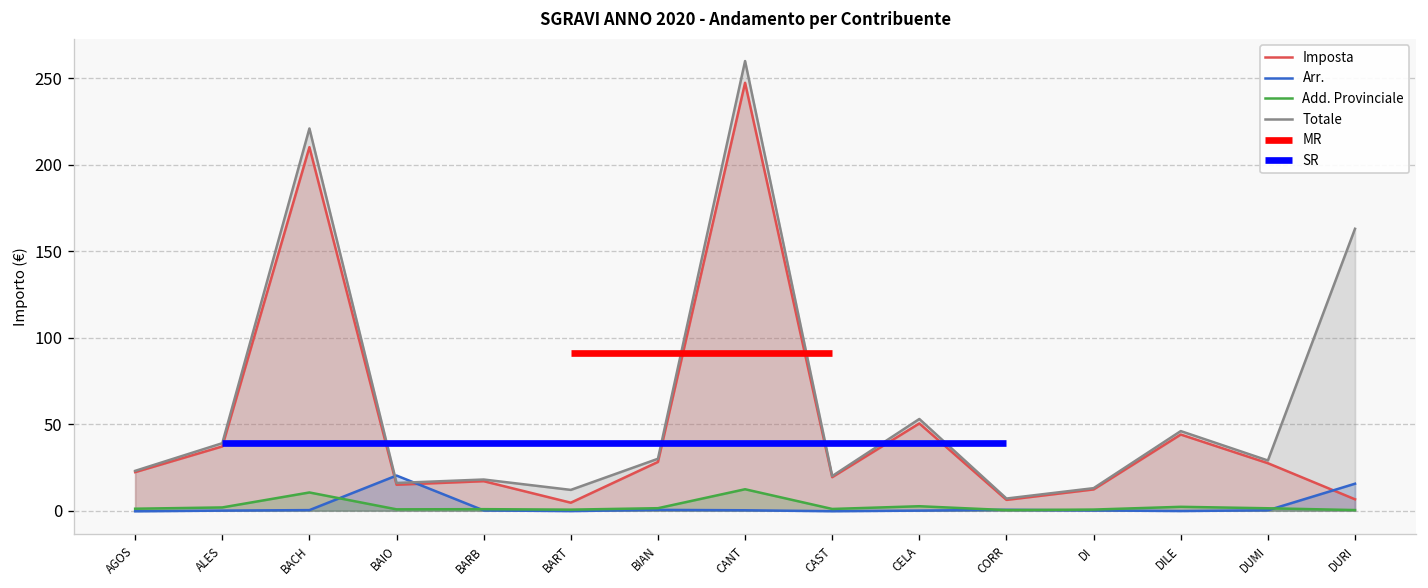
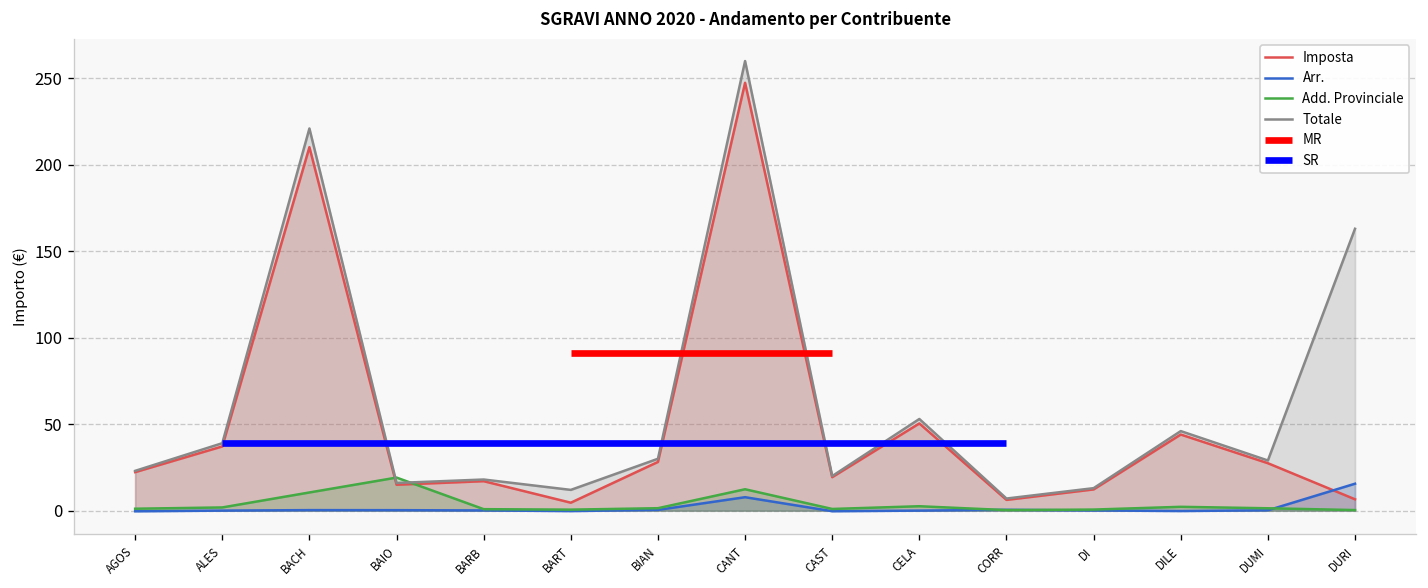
Arr., BAIO: 20 -> 0
Add. Provinciale, BAIO: 1 -> 19
Arr., CANT: 0 -> 8
